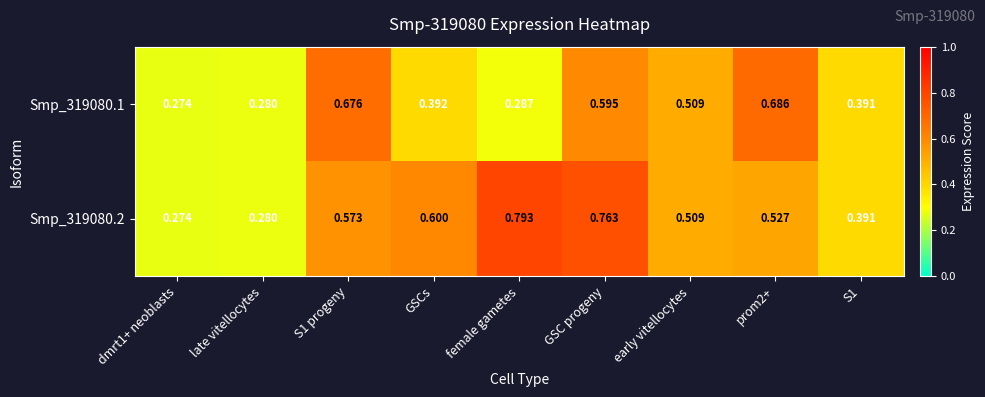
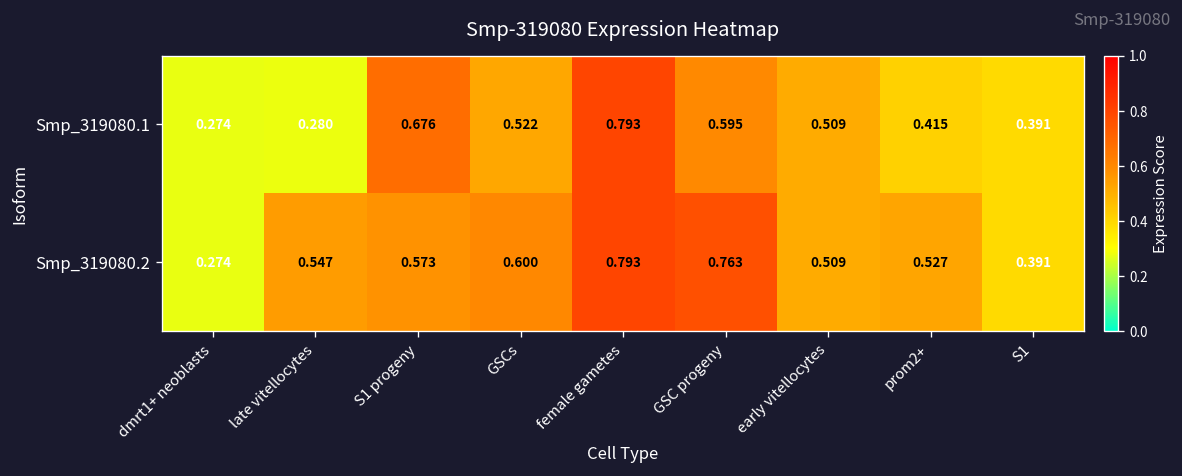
Smp_319080.1, GSCs: 0.392 -> 0.522
Smp_319080.1, female gametes: 0.287 -> 0.793
Smp_319080.1, prom2+: 0.686 -> 0.415
Smp_319080.2, late vitellocytes: 0.280 -> 0.547
